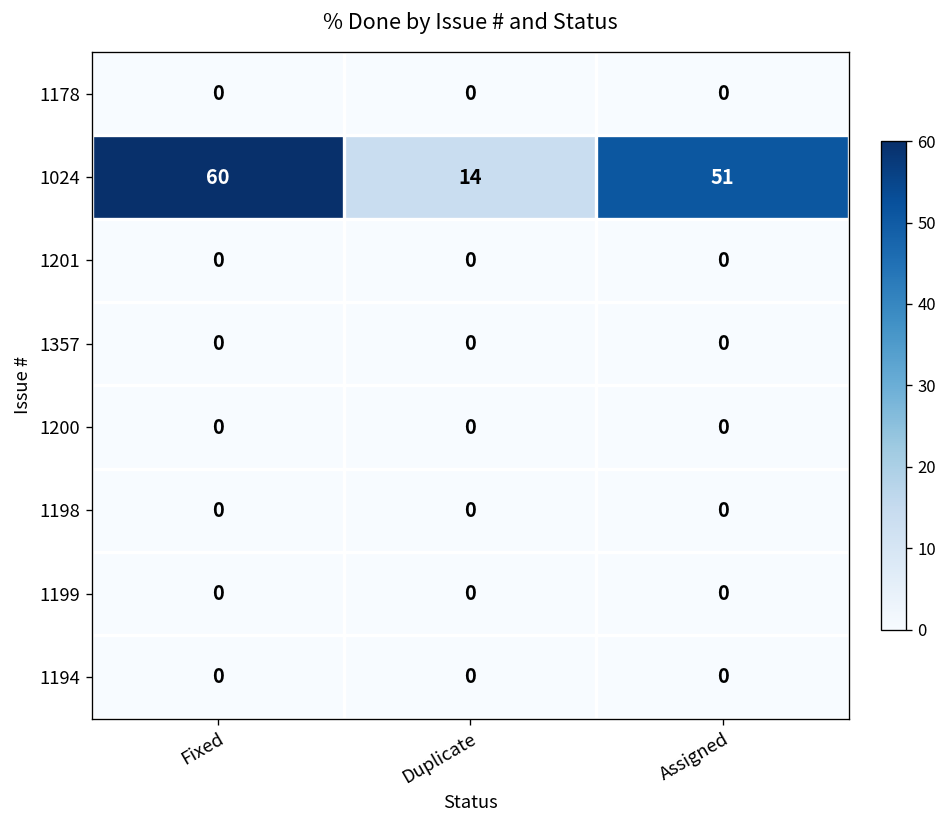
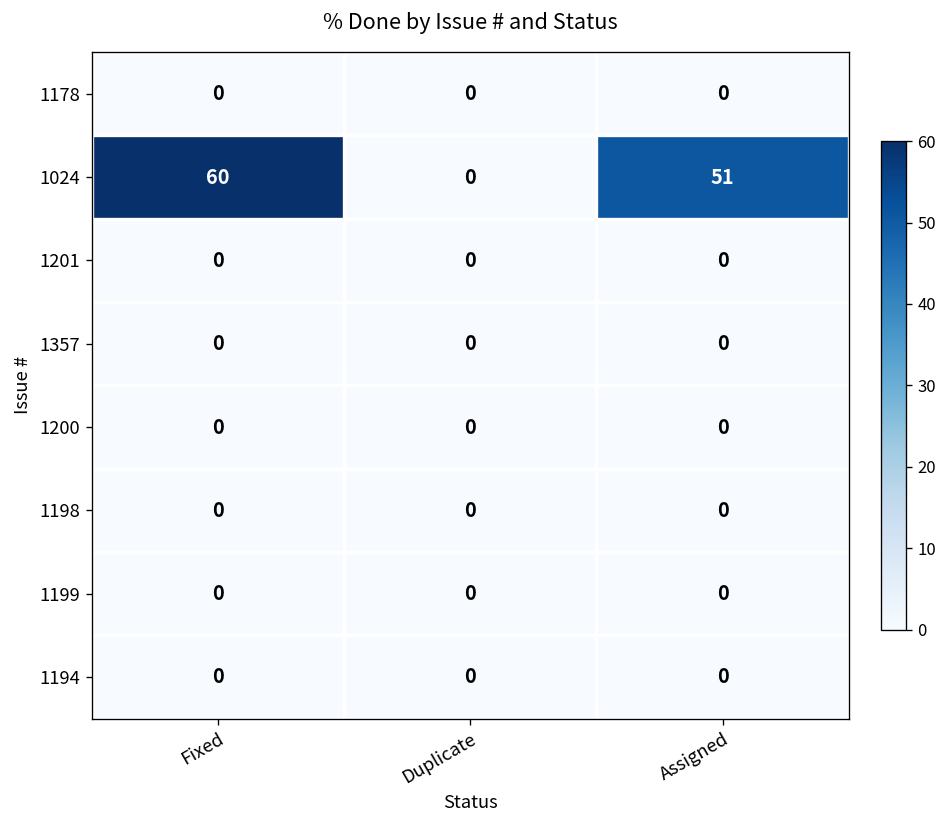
1024, Duplicate: 14 -> 0
